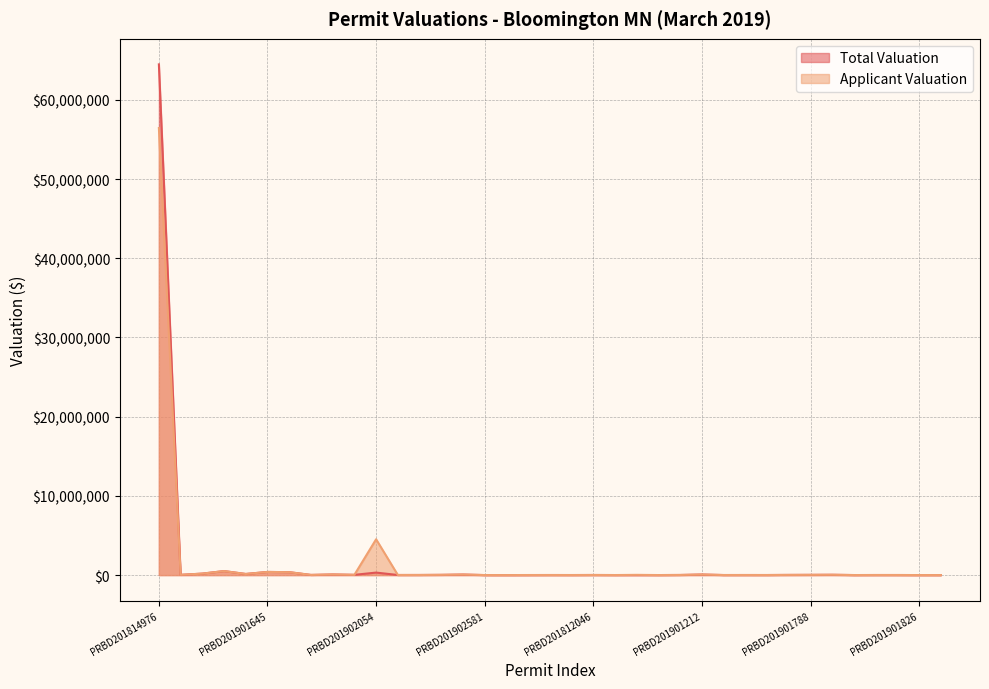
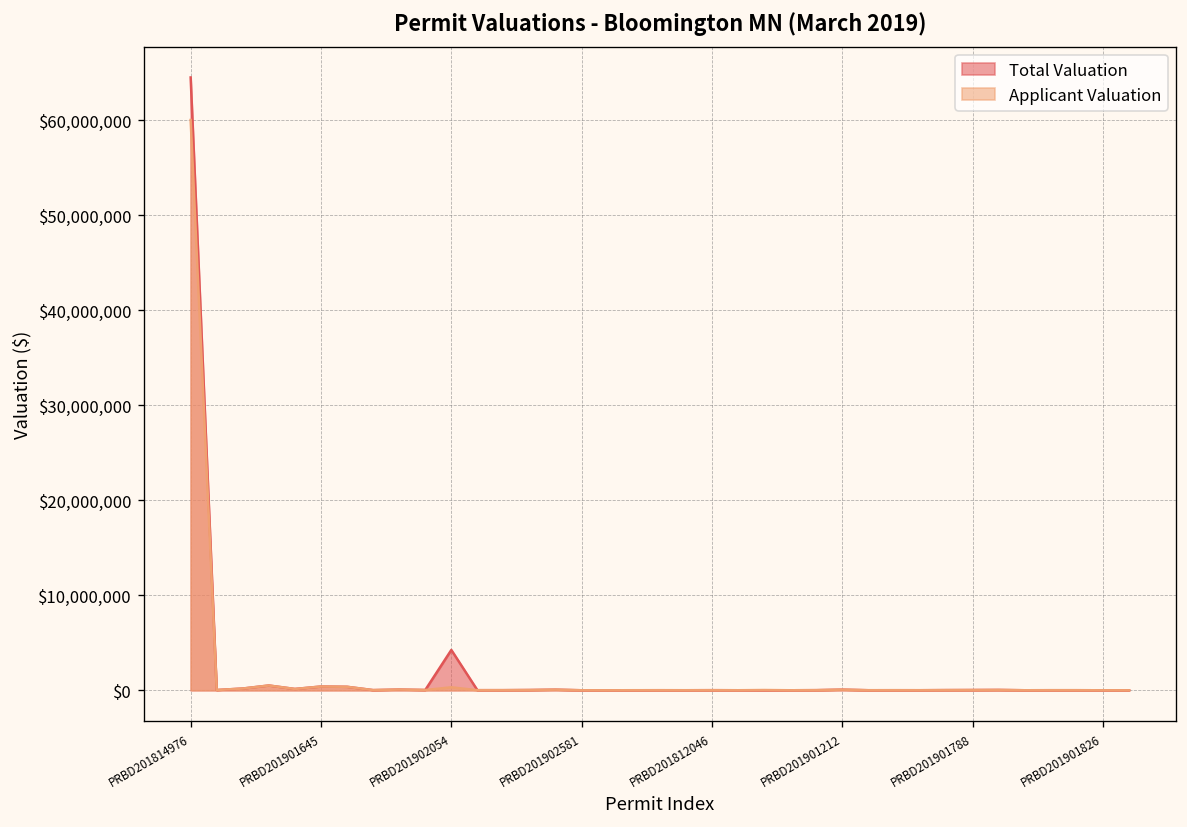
Applicant Valuation, PRBD201814976: $56,000,000 -> $60,000,000
Total Valuation, PRBD201902054: $0 -> $4,000,000
Applicant Valuation, PRBD201902054: $5,000,000 -> $0
